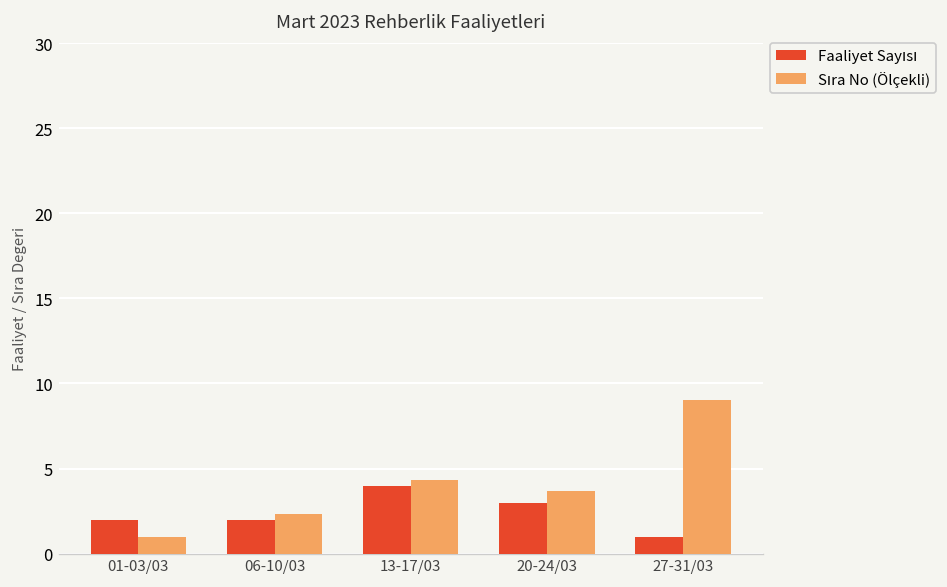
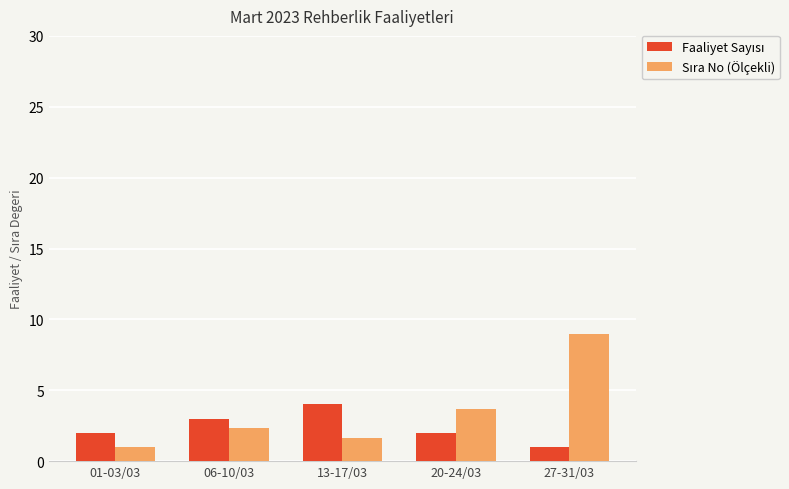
Faaliyet Sayısı, 06-10/03: 2 -> 3
Sıra No (Ölçekli), 13-17/03: 4.3 -> 1.7
Faaliyet Sayısı, 20-24/03: 3 -> 2
